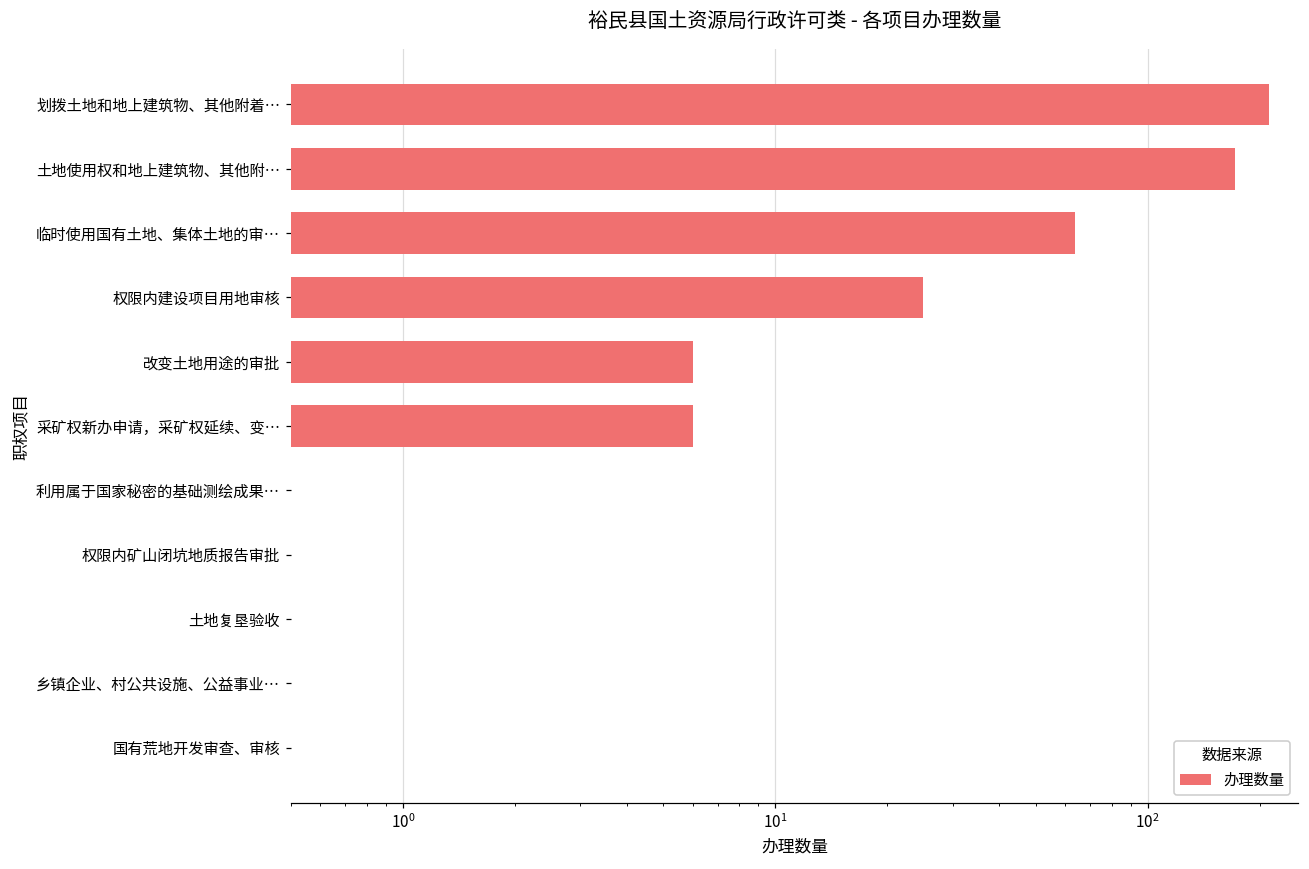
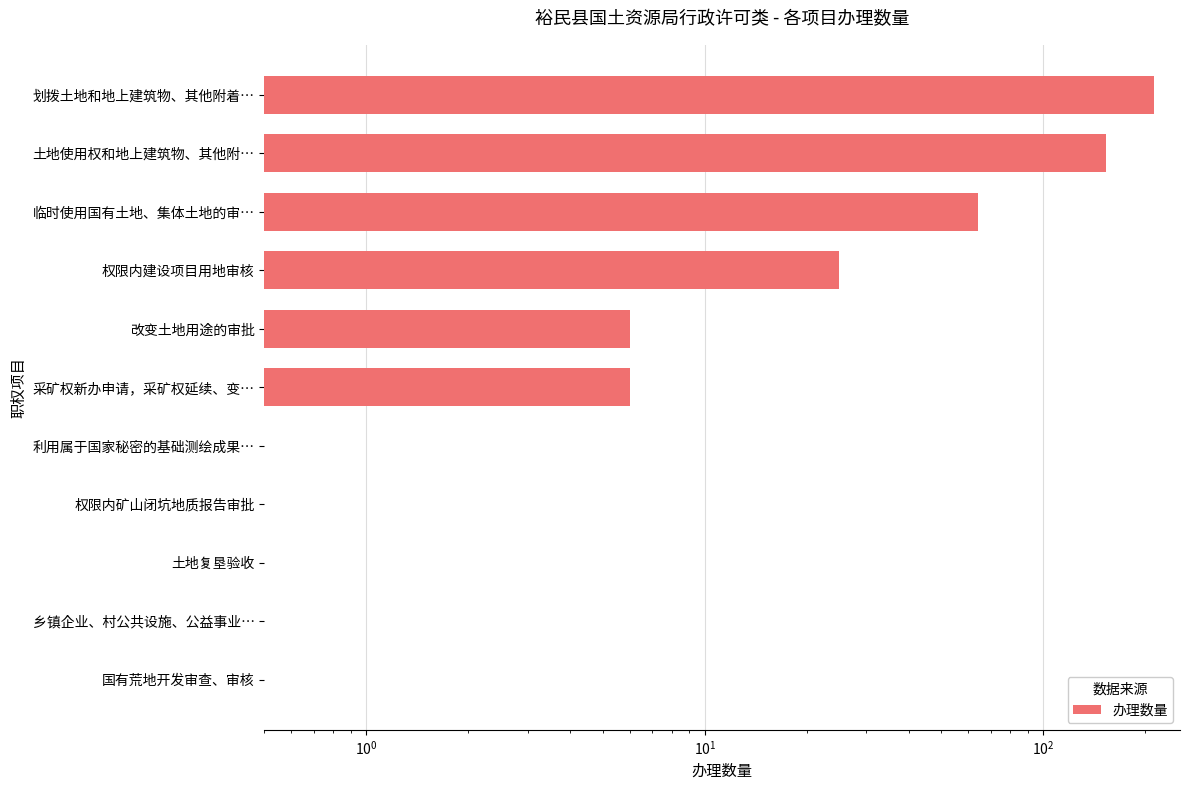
土地使用权和地上建筑物、其他附…: 170 -> 150
